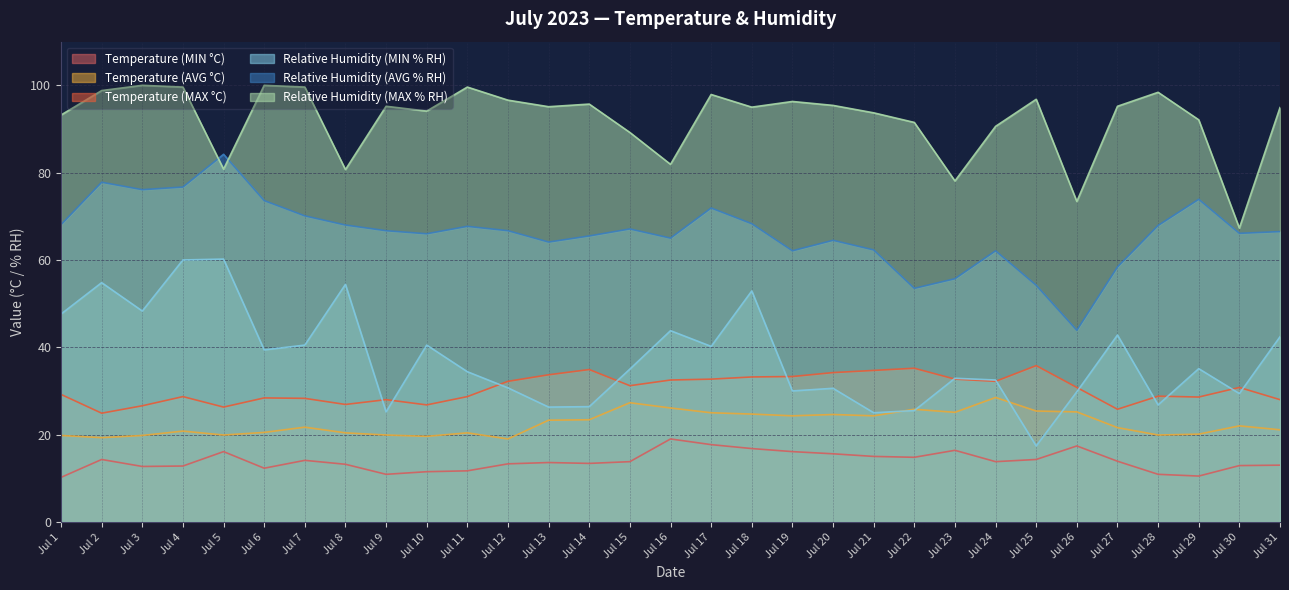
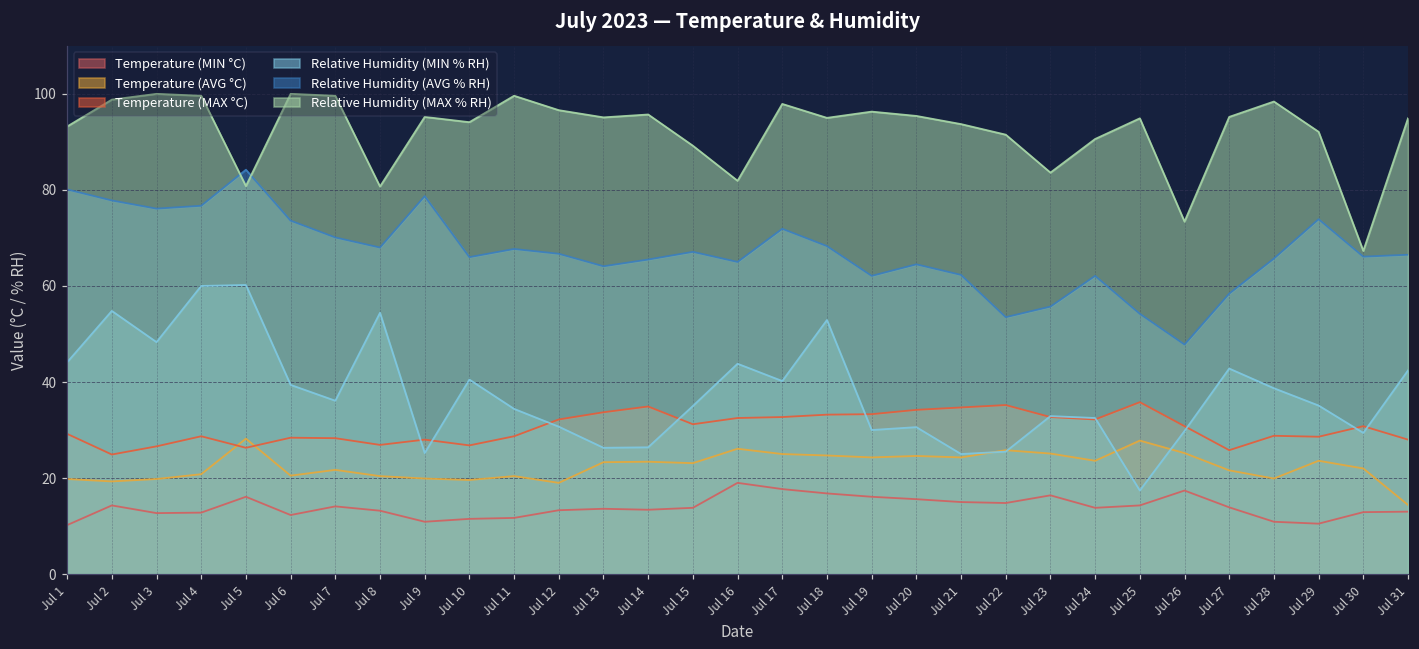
Relative Humidity (MIN % RH), Jul 1: 48 -> 44
Relative Humidity (AVG % RH), Jul 1: 68 -> 80
Temperature (AVG °C), Jul 5: 20 -> 28
Relative Humidity (MIN % RH), Jul 7: 41 -> 36
Relative Humidity (AVG % RH), Jul 9: 67 -> 79
Temperature (AVG °C), Jul 15: 27 -> 23
Relative Humidity (MAX % RH), Jul 23: 78 -> 84
Temperature (AVG °C), Jul 24: 29 -> 24
Temperature (AVG °C), Jul 25: 25 -> 28
Relative Humidity (MAX % RH), Jul 25: 97 -> 95
Relative Humidity (AVG % RH), Jul 26: 44 -> 48
Relative Humidity (MIN % RH), Jul 28: 27 -> 39
Relative Humidity (AVG % RH), Jul 28: 68 -> 66
Temperature (AVG °C), Jul 29: 20 -> 24
Temperature (AVG °C), Jul 31: 21 -> 14
